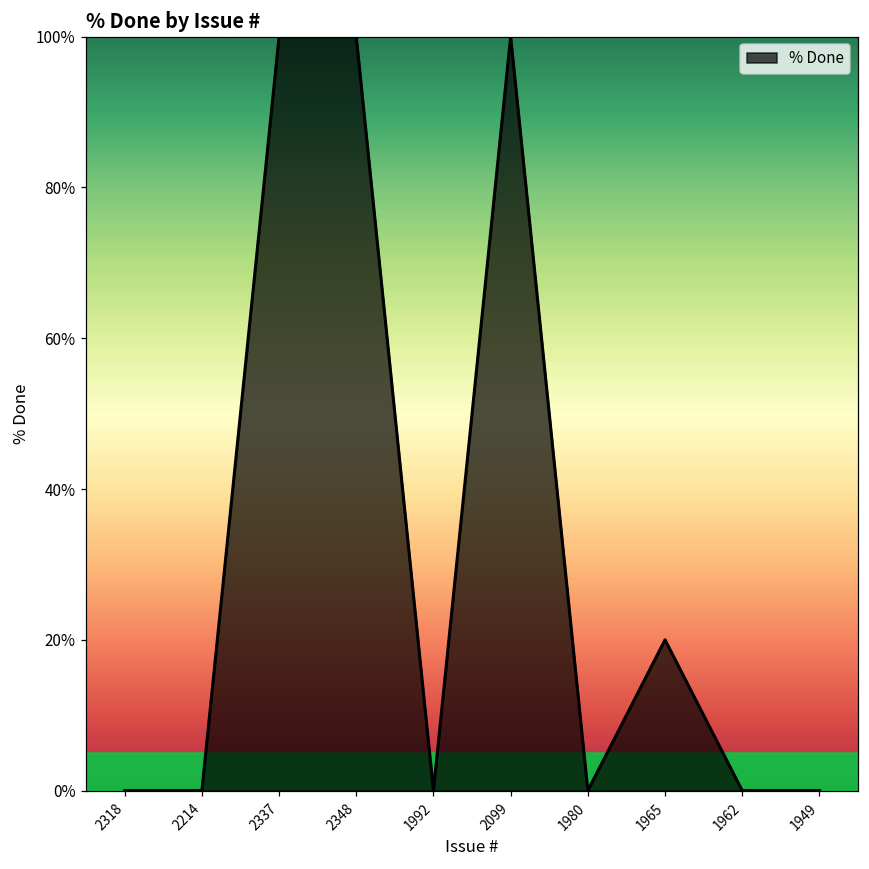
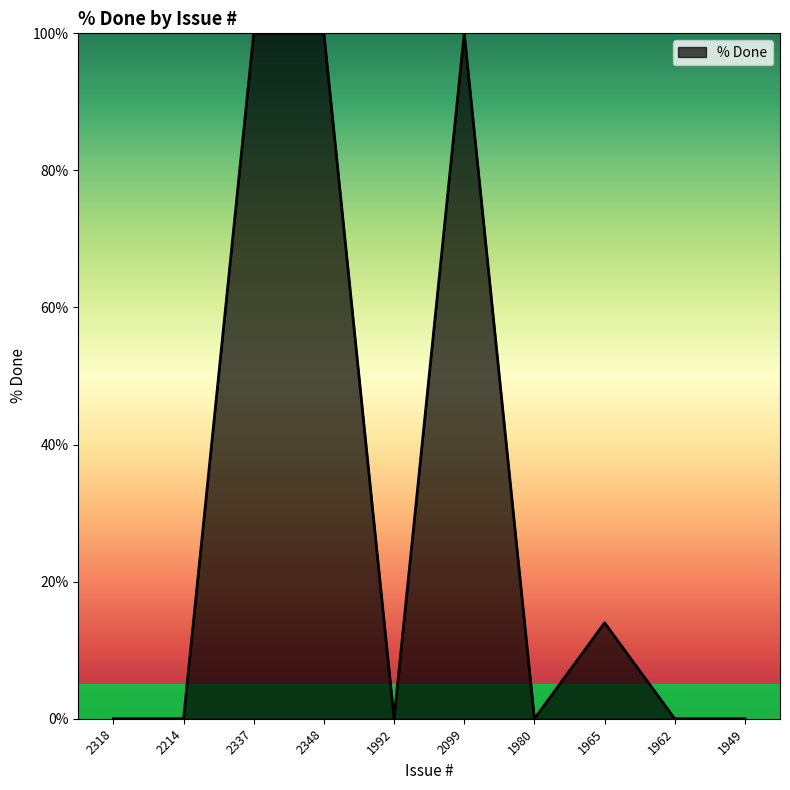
1965: 20% -> 14%
